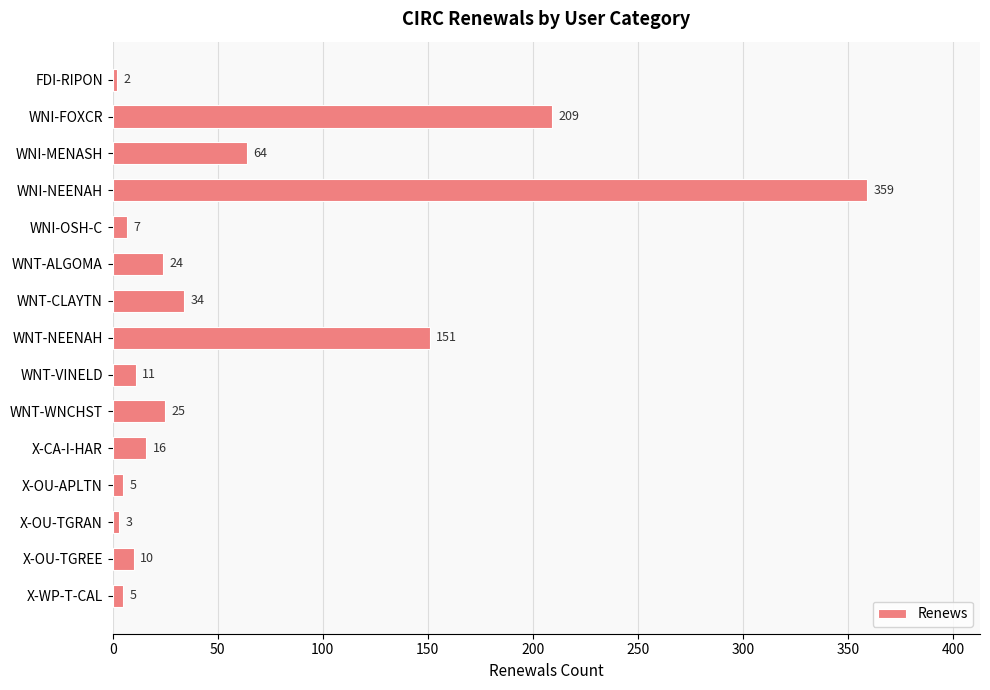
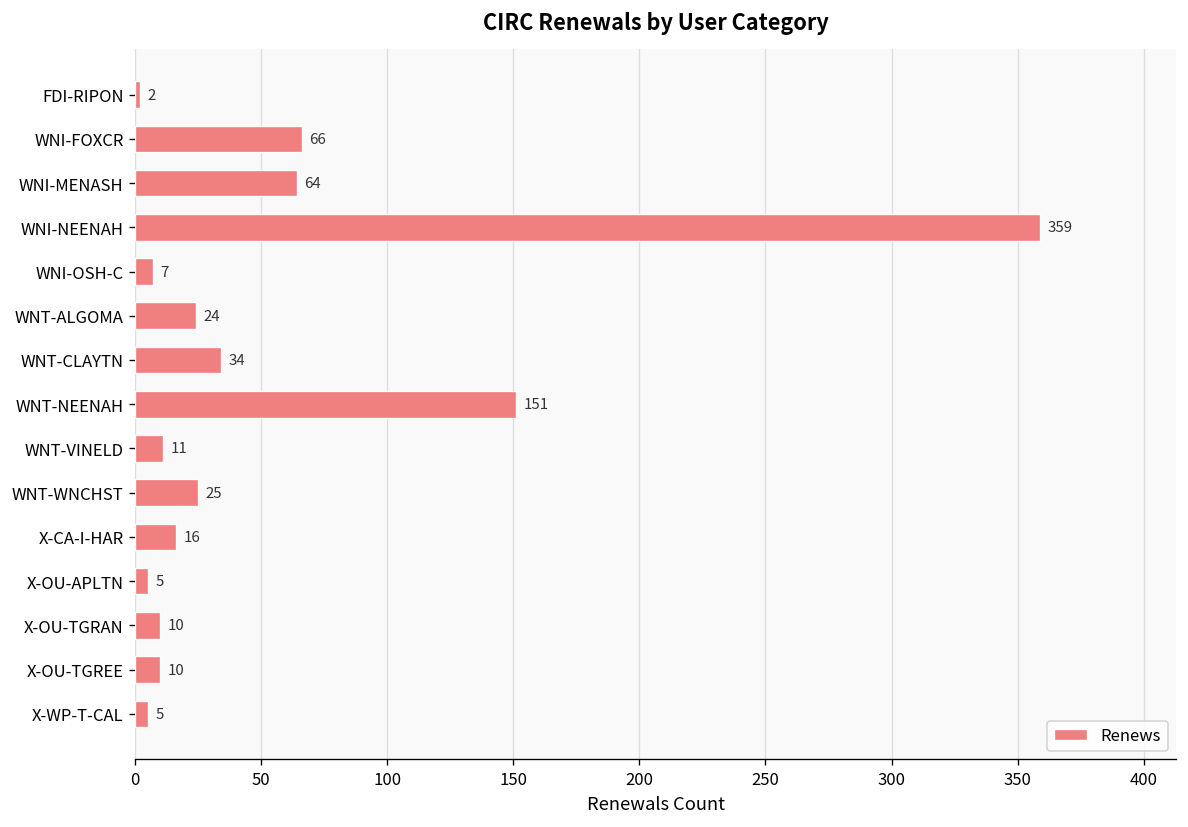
WNI-FOXCR: 209 -> 66
X-OU-TGRAN: 3 -> 10
